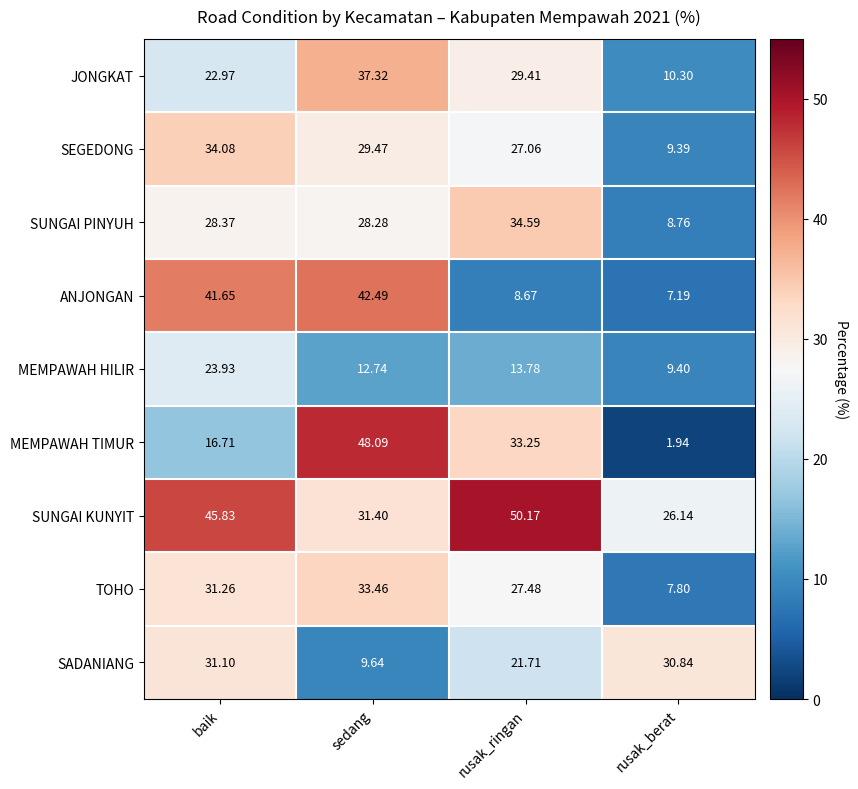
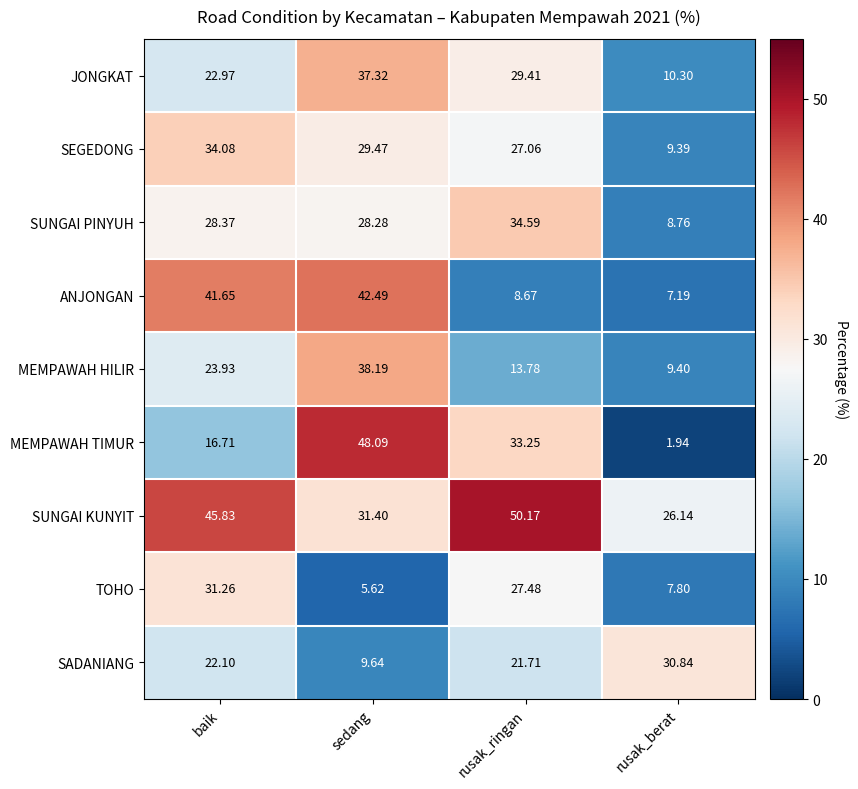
MEMPAWAH HILIR, sedang: 12.74 -> 38.19
TOHO, sedang: 33.46 -> 5.62
SADANIANG, baik: 31.10 -> 22.10
